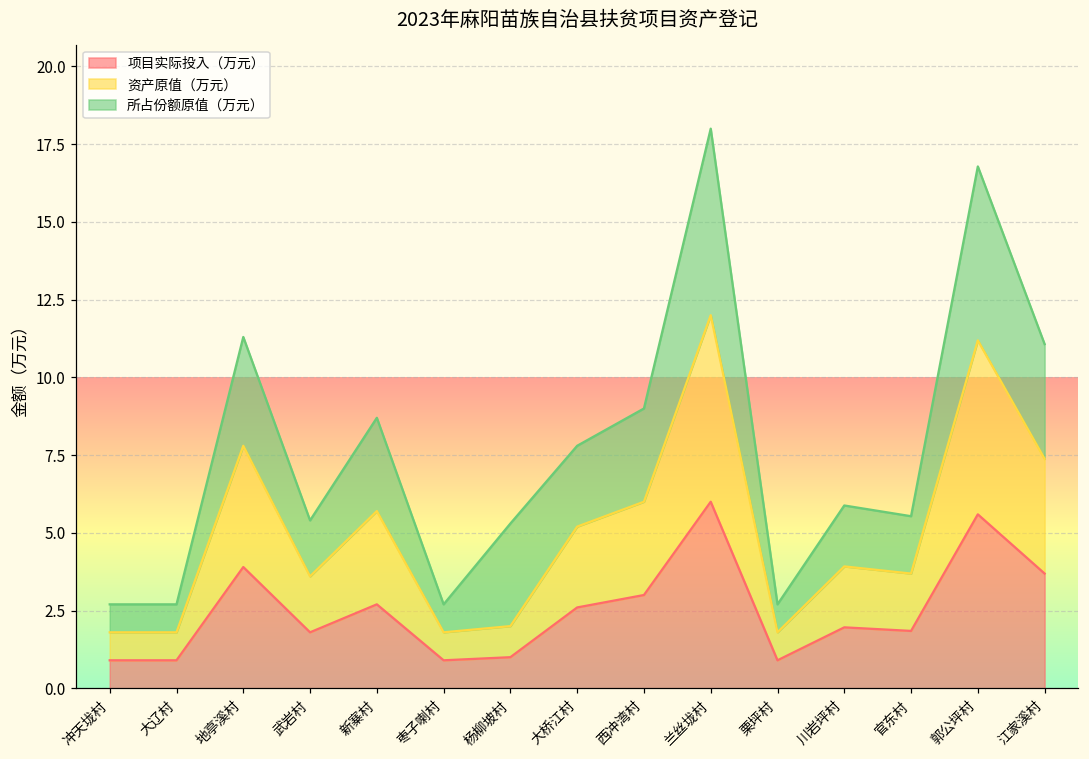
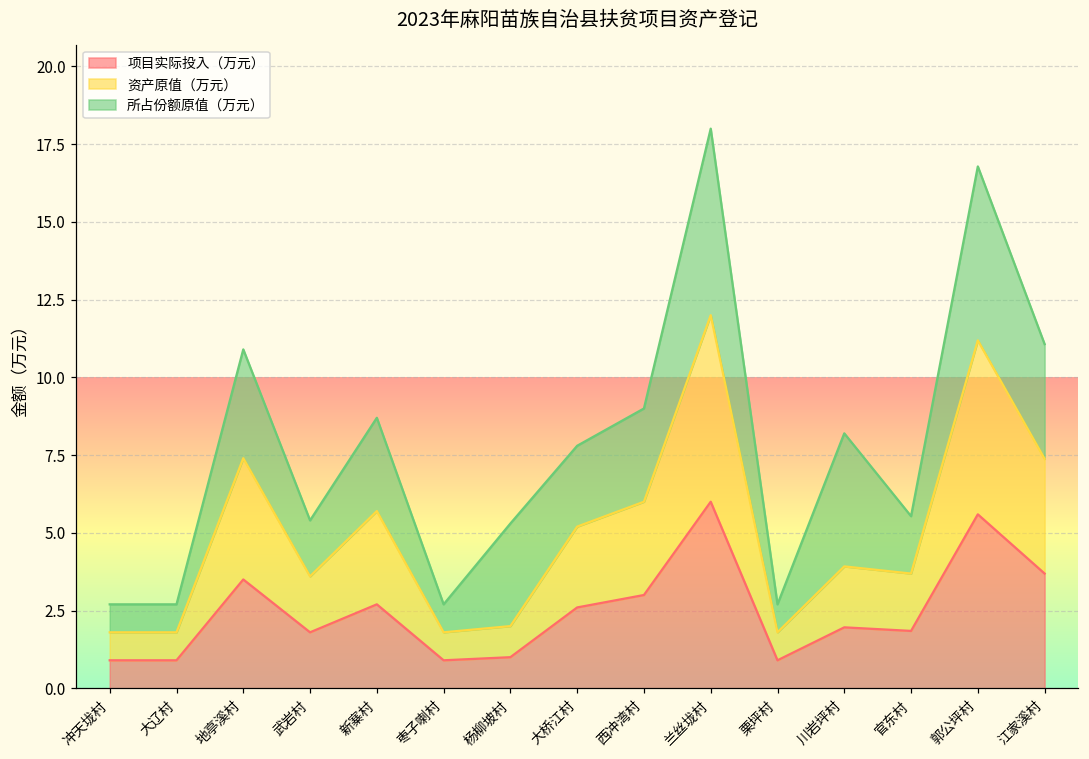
项目实际投入（万元）, 地亭溪村: 3.9 -> 3.5
所占份额原值（万元）, 川岩坪村: 2.0 -> 4.3
